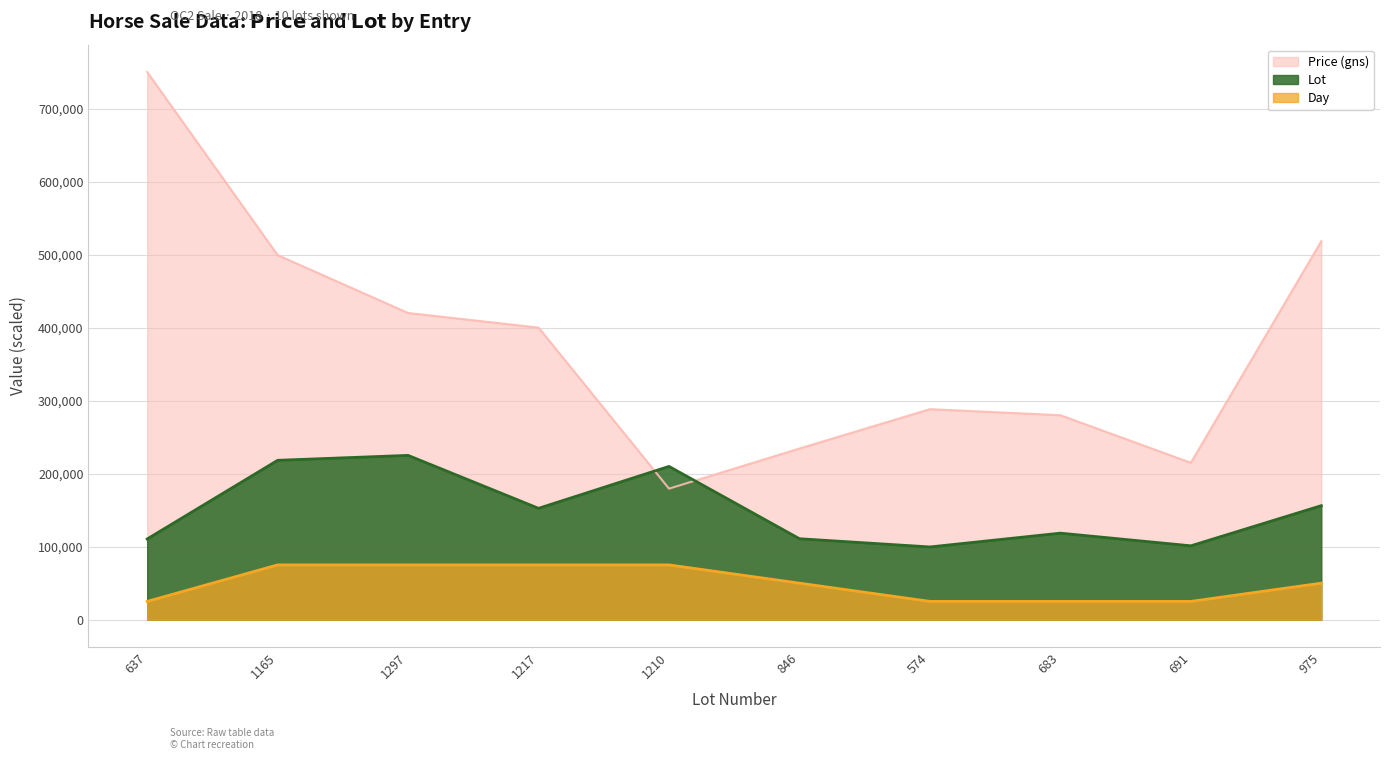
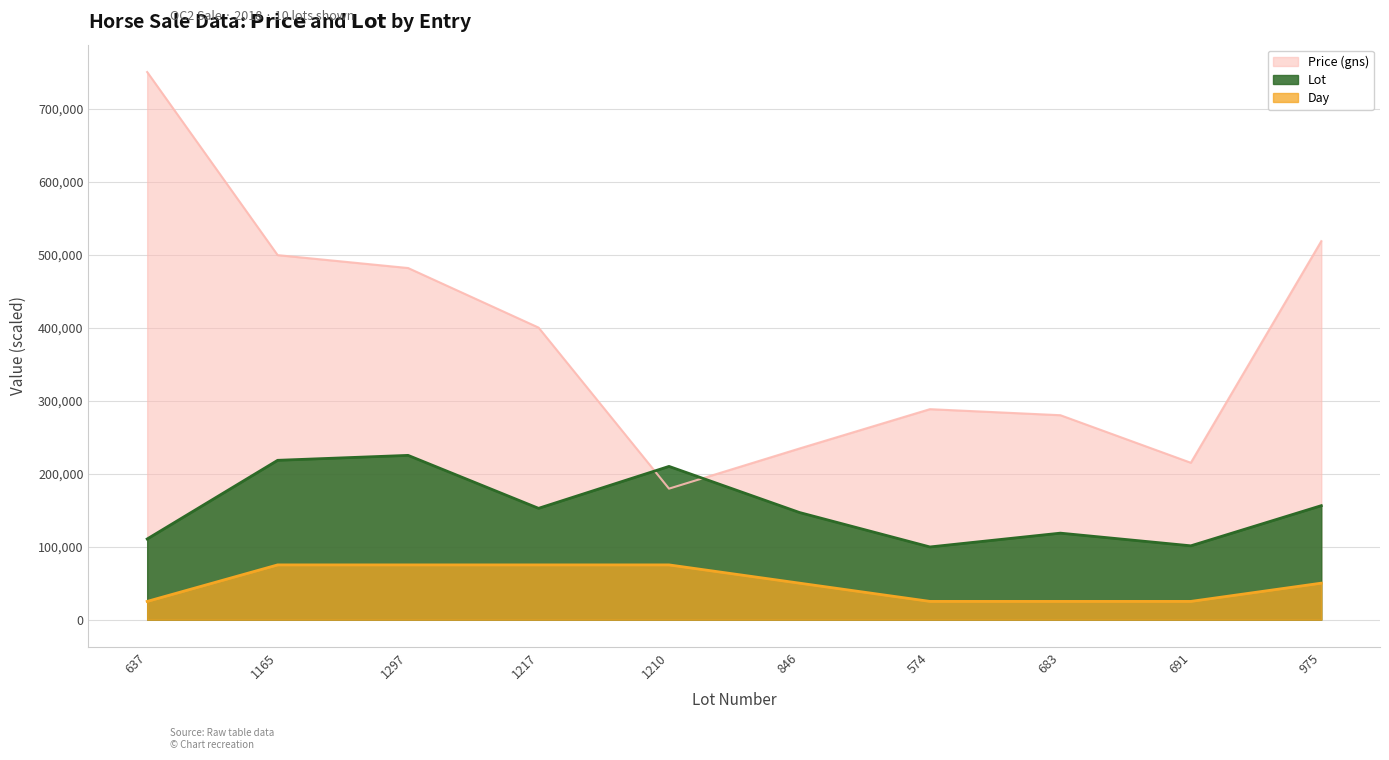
Price (gns), 1297: 420,000 -> 480,000
Lot, 846: 110,000 -> 150,000
